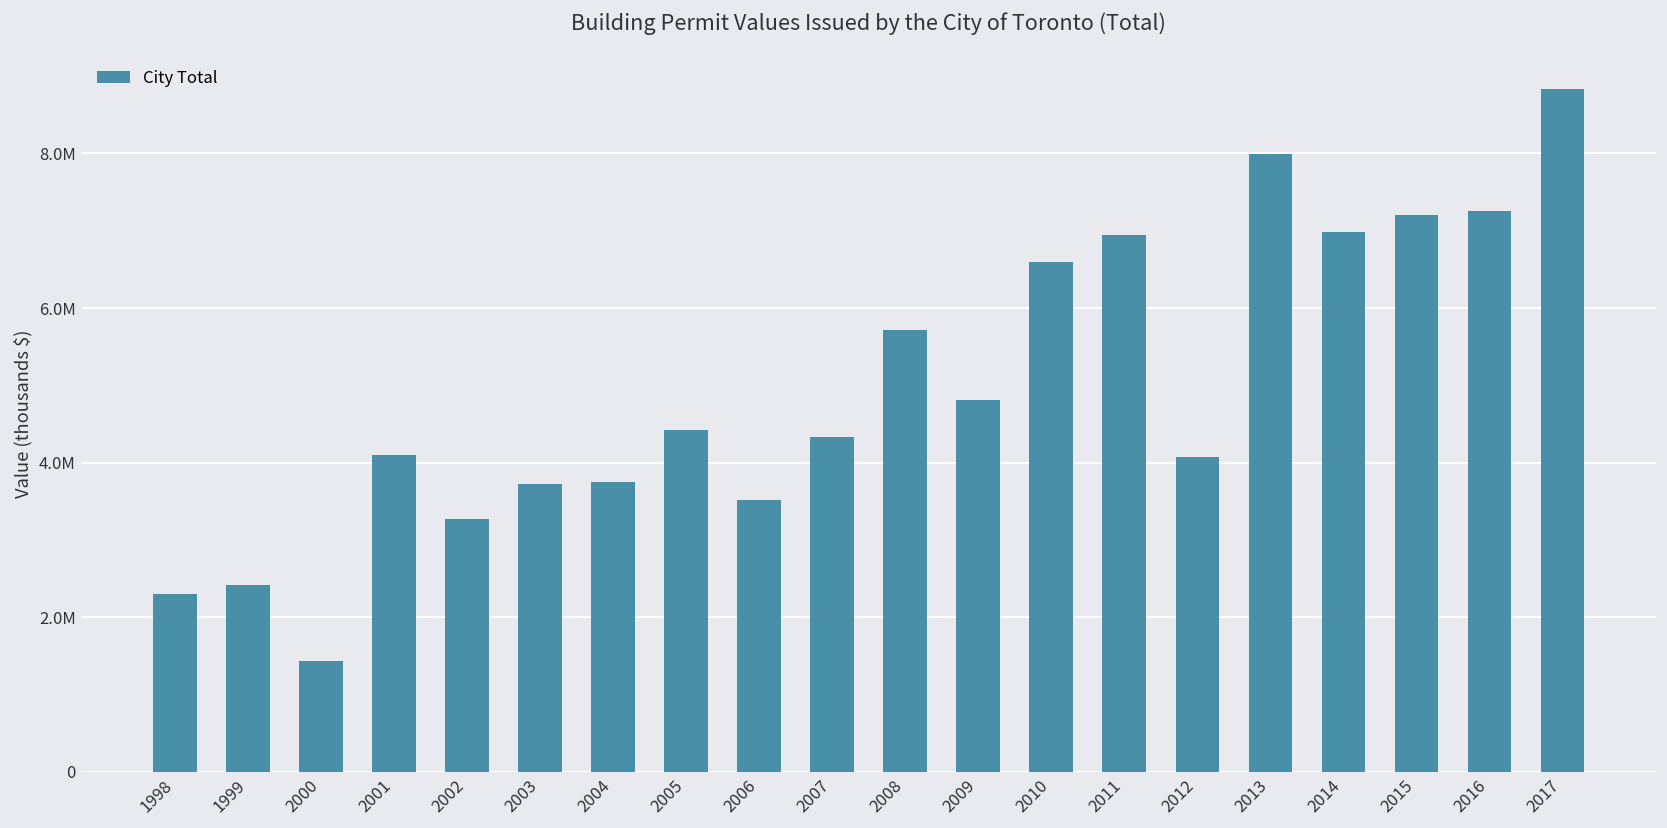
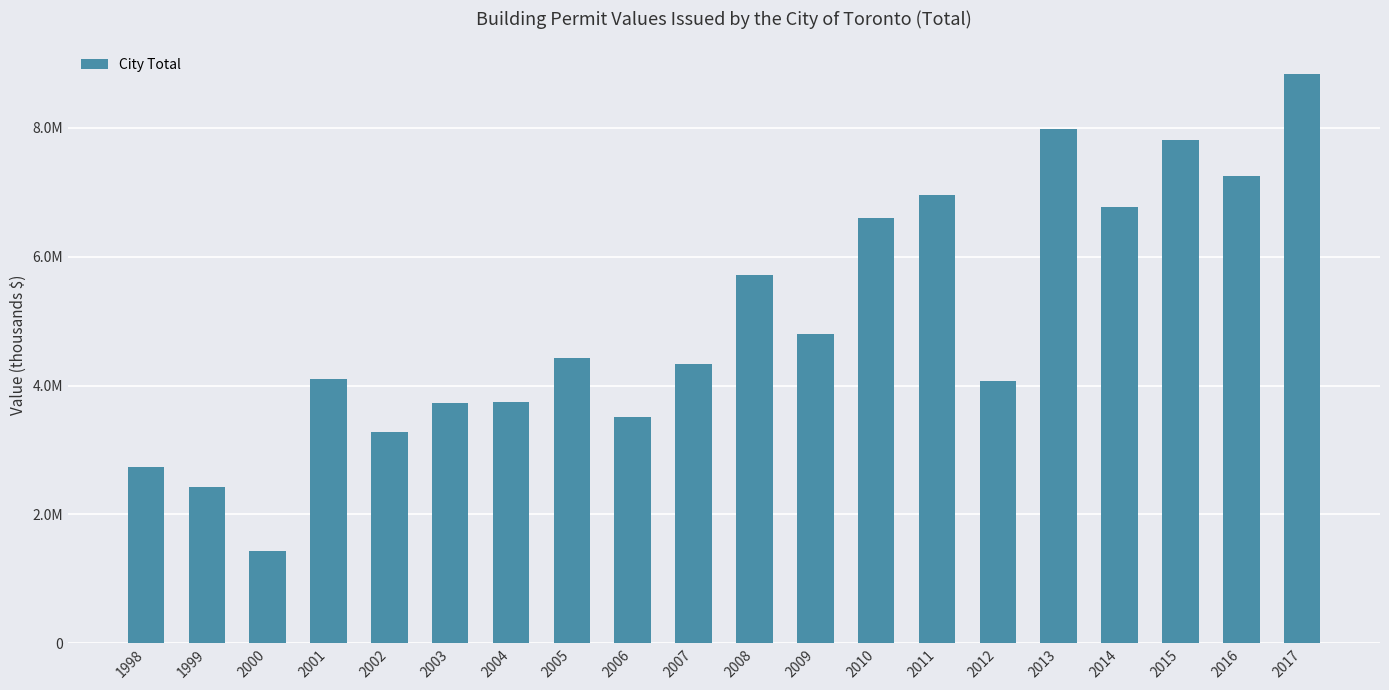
1998: 2300000 -> 2700000
2014: 7000000 -> 6800000
2015: 7200000 -> 7800000
